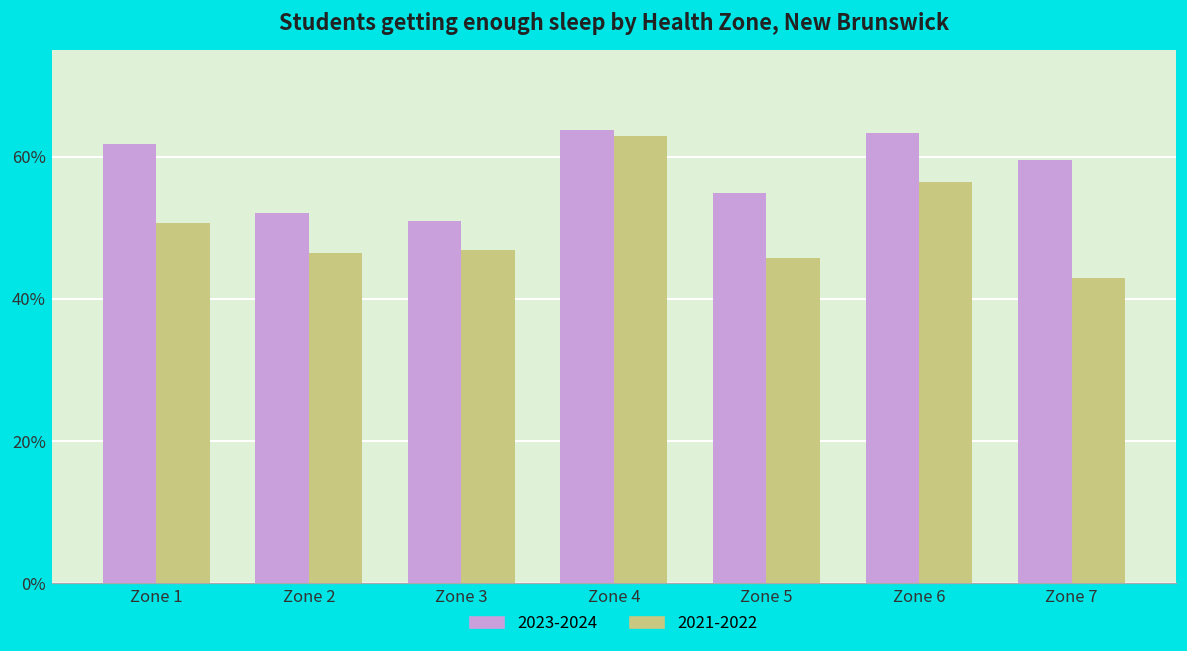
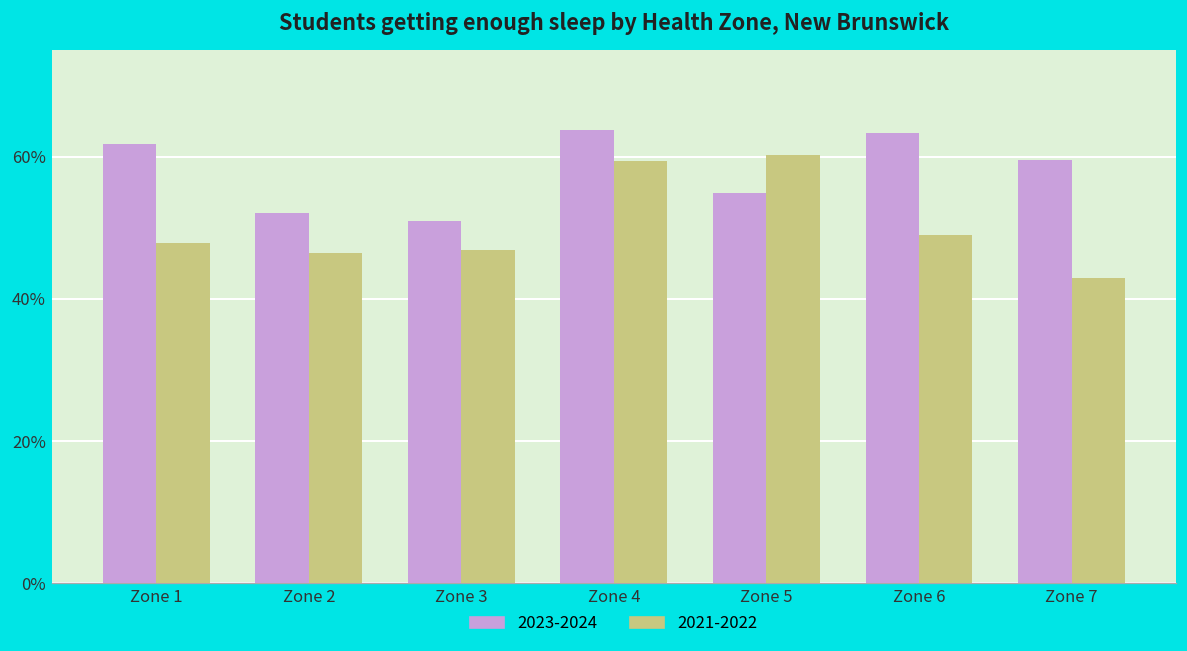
2021-2022, Zone 1: 51% -> 48%
2021-2022, Zone 4: 63% -> 59%
2021-2022, Zone 5: 46% -> 60%
2021-2022, Zone 6: 56% -> 49%
